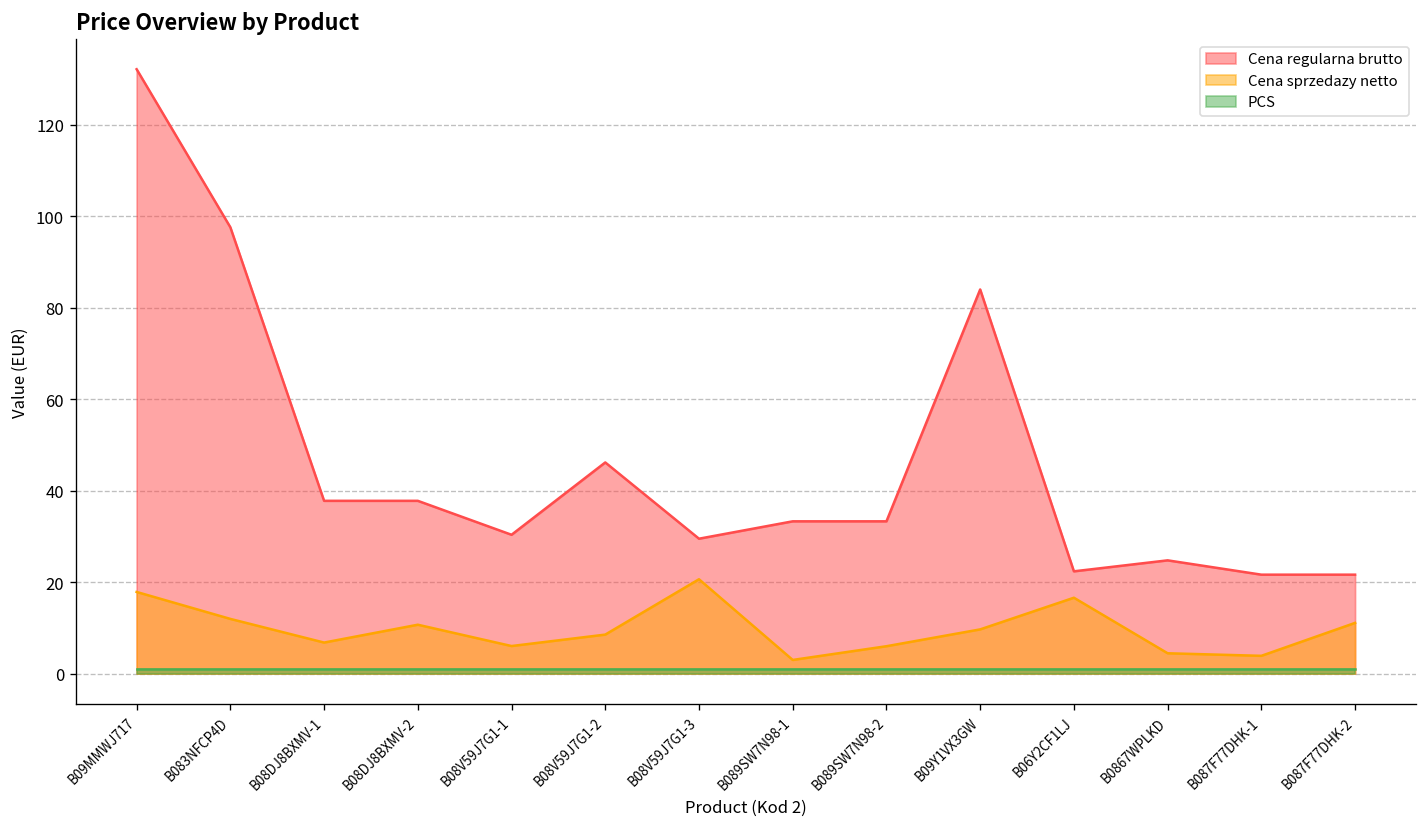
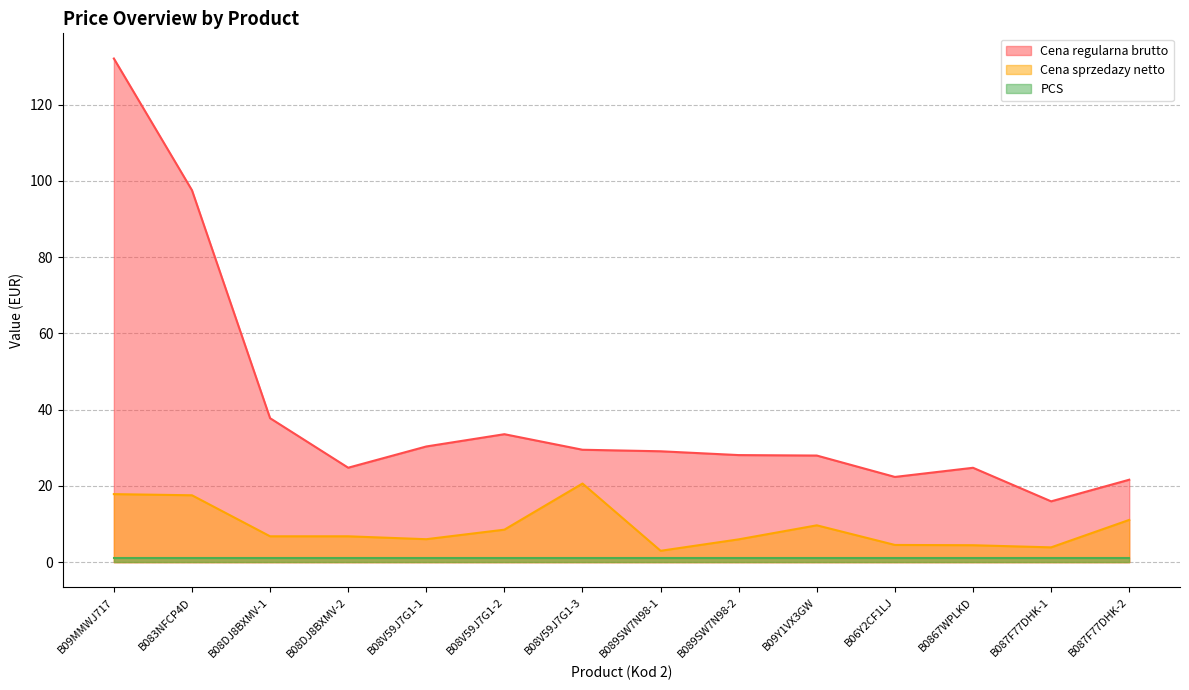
Cena sprzedazy netto, B083NFCP4D: 12 -> 18
Cena regularna brutto, B08DJ8BXMV-2: 38 -> 25
Cena sprzedazy netto, B08DJ8BXMV-2: 11 -> 7
Cena regularna brutto, B08V59J7G1-2: 46 -> 34
Cena regularna brutto, B089SW7N98-1: 33 -> 29
Cena regularna brutto, B089SW7N98-2: 33 -> 28
Cena regularna brutto, B09Y1VX3GW: 84 -> 28
Cena sprzedazy netto, B06Y2CF1LJ: 17 -> 5
Cena regularna brutto, B087F77DHK-1: 22 -> 16
